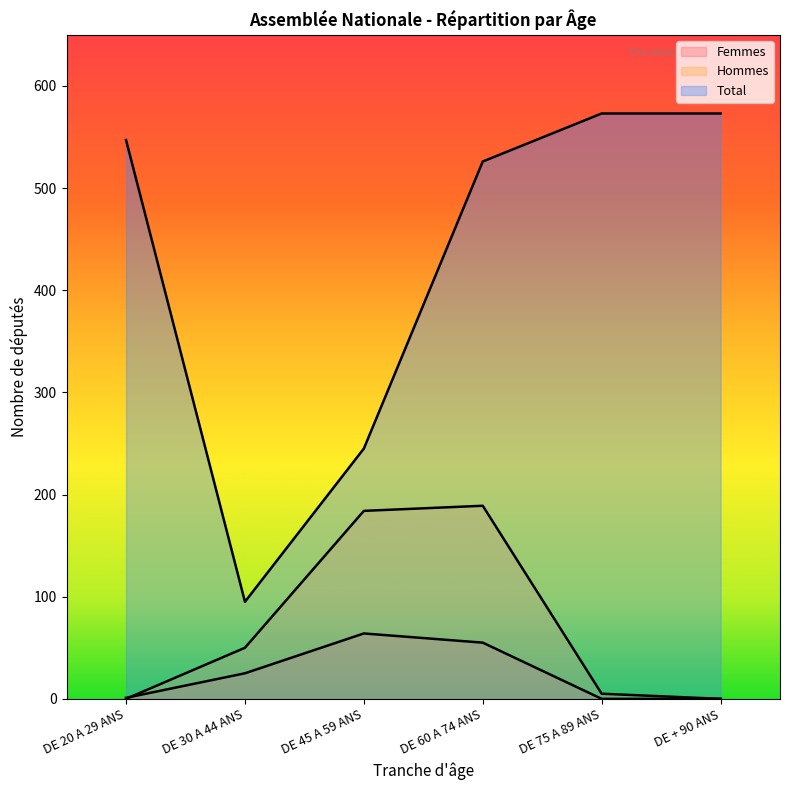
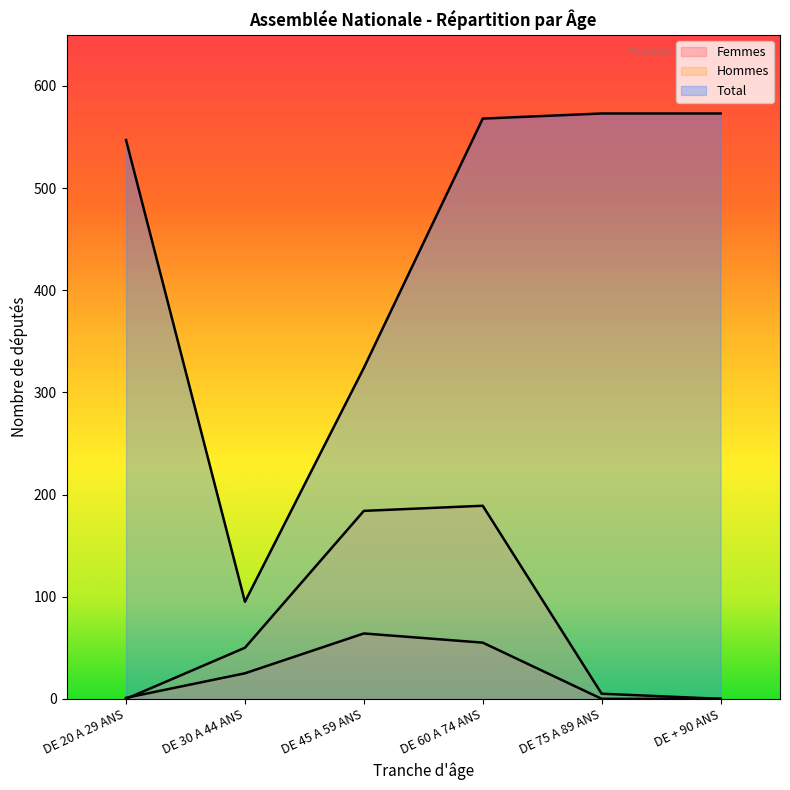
Total, DE 45 A 59 ANS: 245 -> 324
Total, DE 60 A 74 ANS: 526 -> 568
